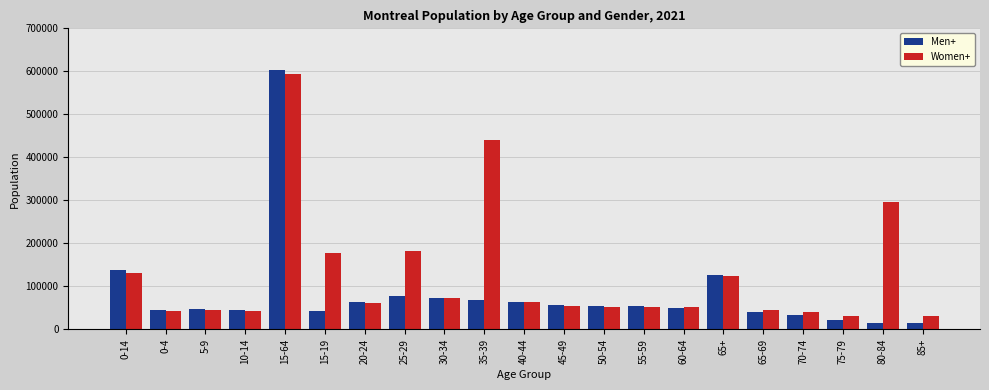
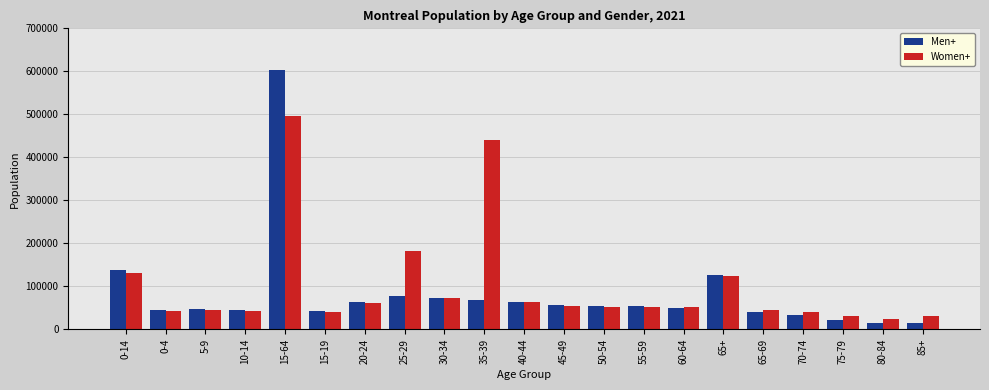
Women+, 15-64: 590000 -> 500000
Women+, 15-19: 180000 -> 40000
Women+, 80-84: 300000 -> 20000
